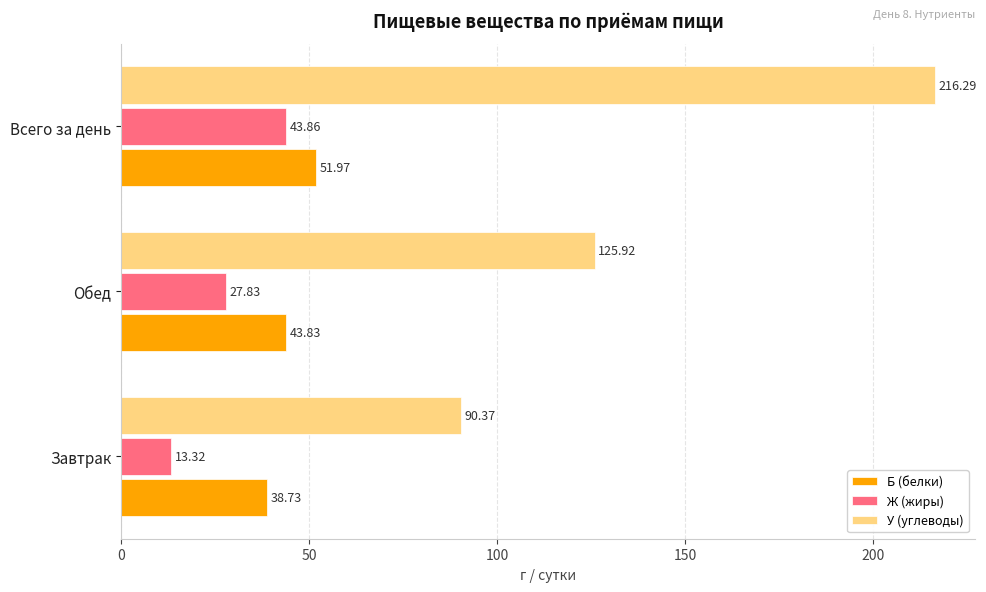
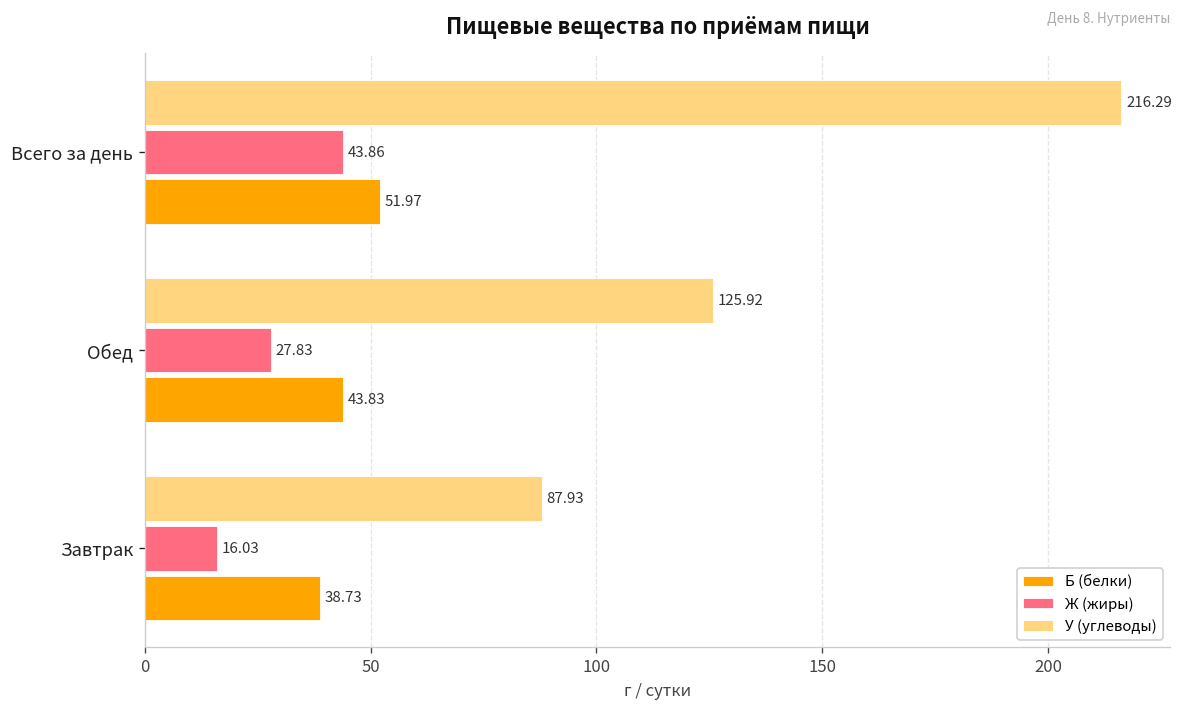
У (углеводы), Завтрак: 90.37 -> 87.93
Ж (жиры), Завтрак: 13.32 -> 16.03
